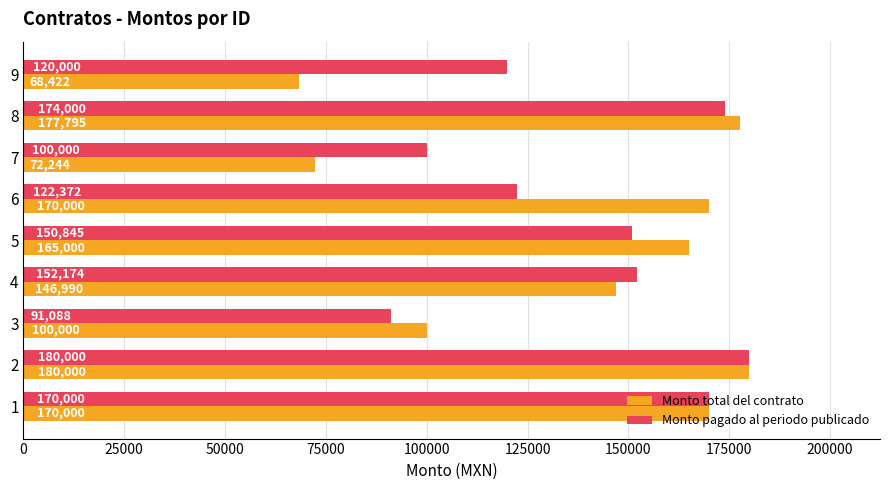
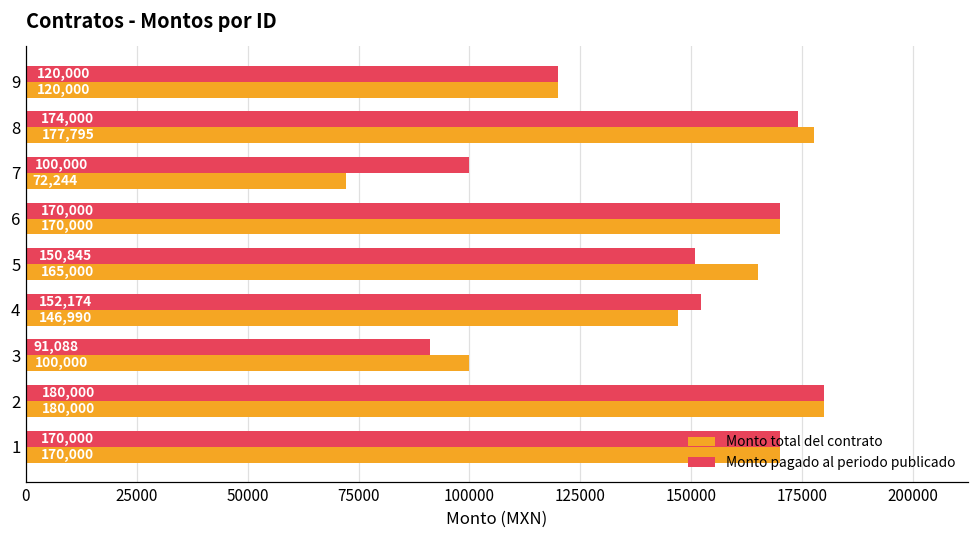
Monto total del contrato, 9: 68,422 -> 120,000
Monto pagado al periodo publicado, 6: 122,372 -> 170,000
